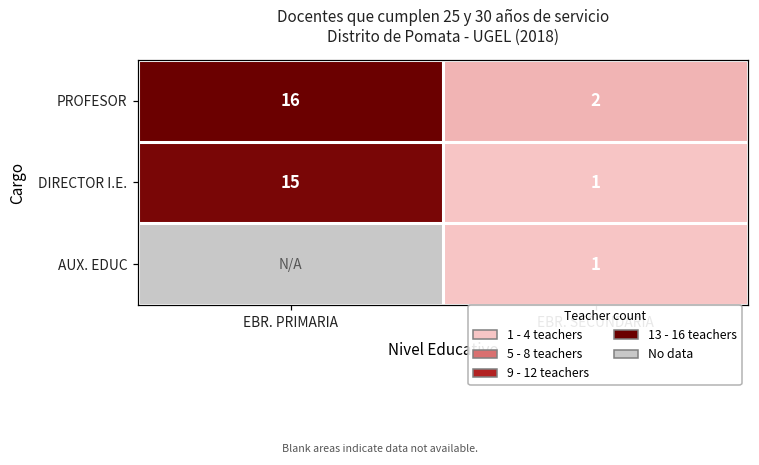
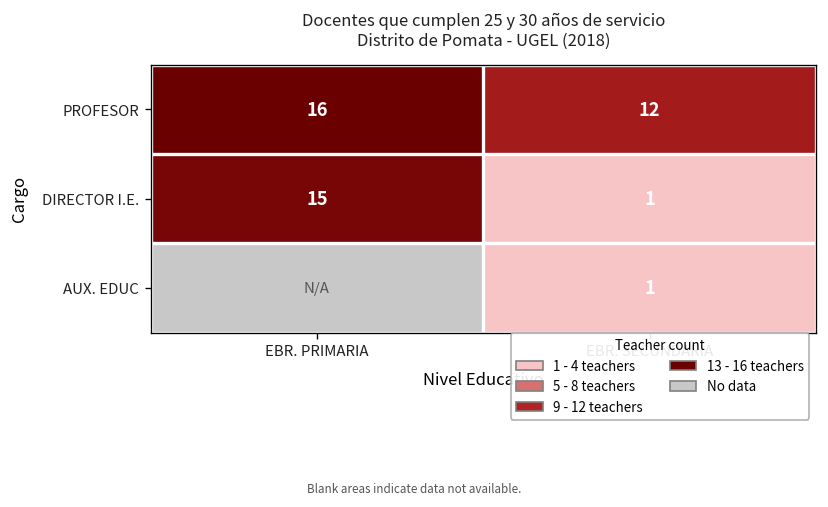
PROFESOR, EBR. SECUNDARIA: 2 -> 12
